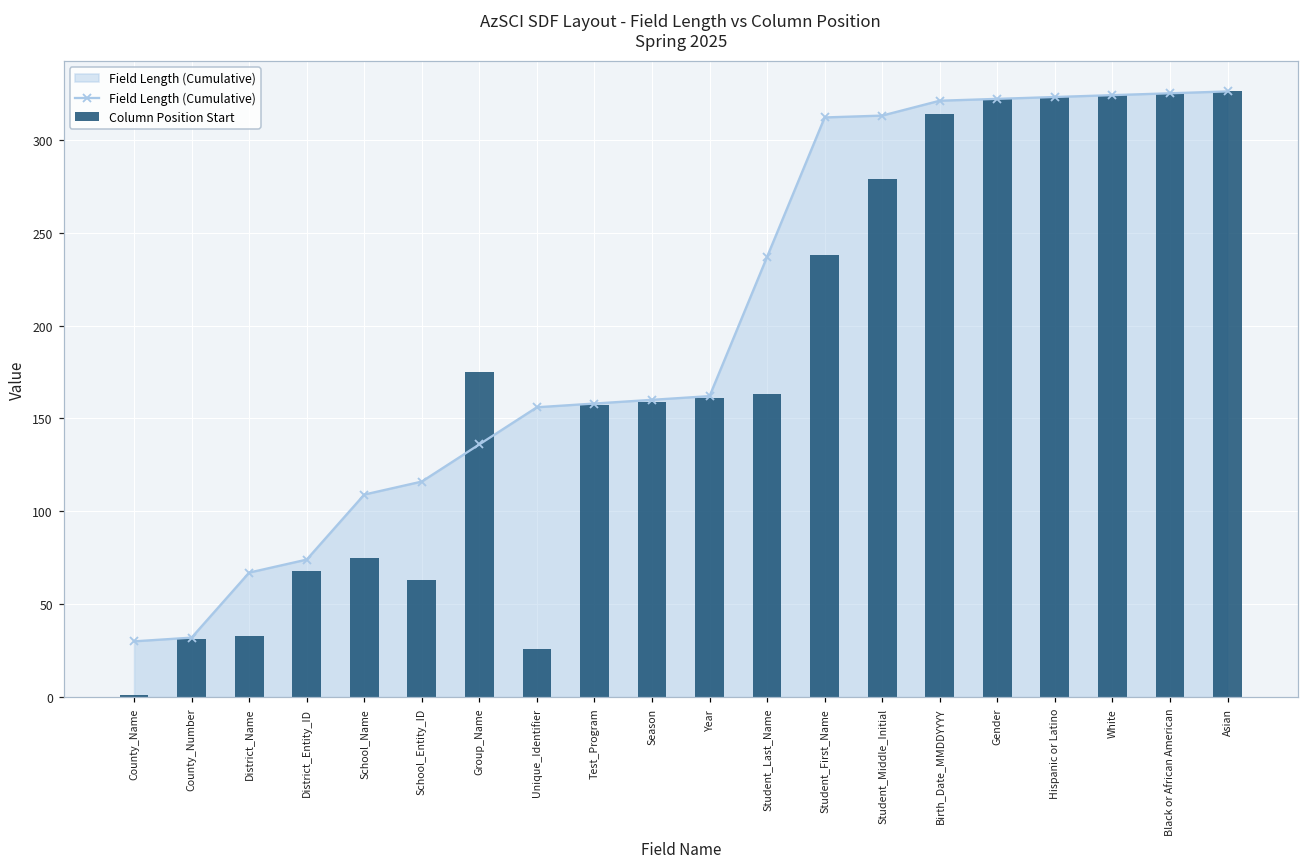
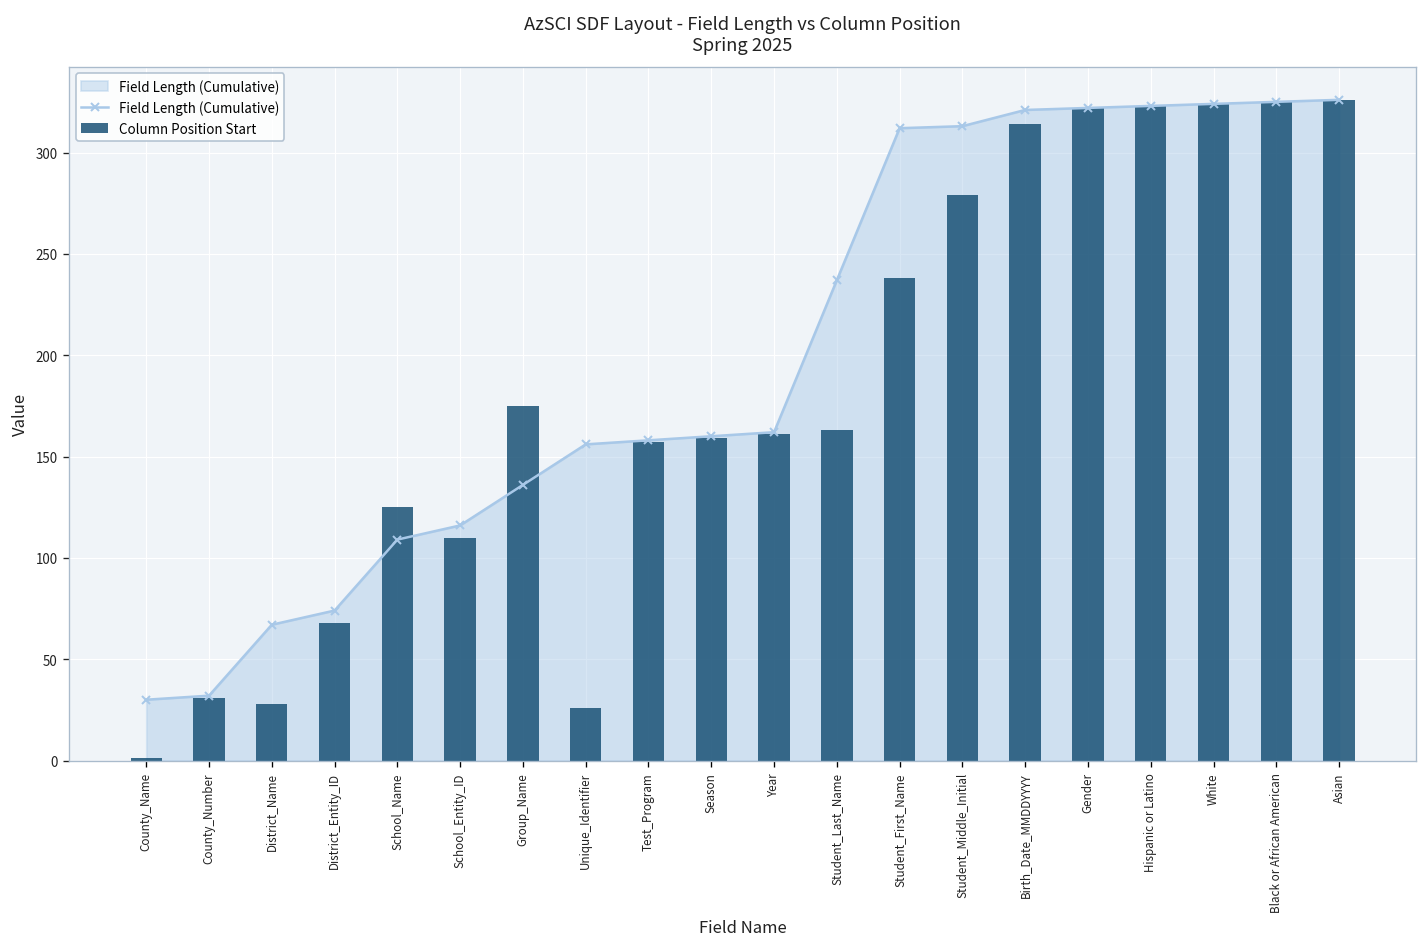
Column Position Start, District_Name: 33 -> 28
Column Position Start, School_Name: 75 -> 125
Column Position Start, School_Entity_ID: 63 -> 110
